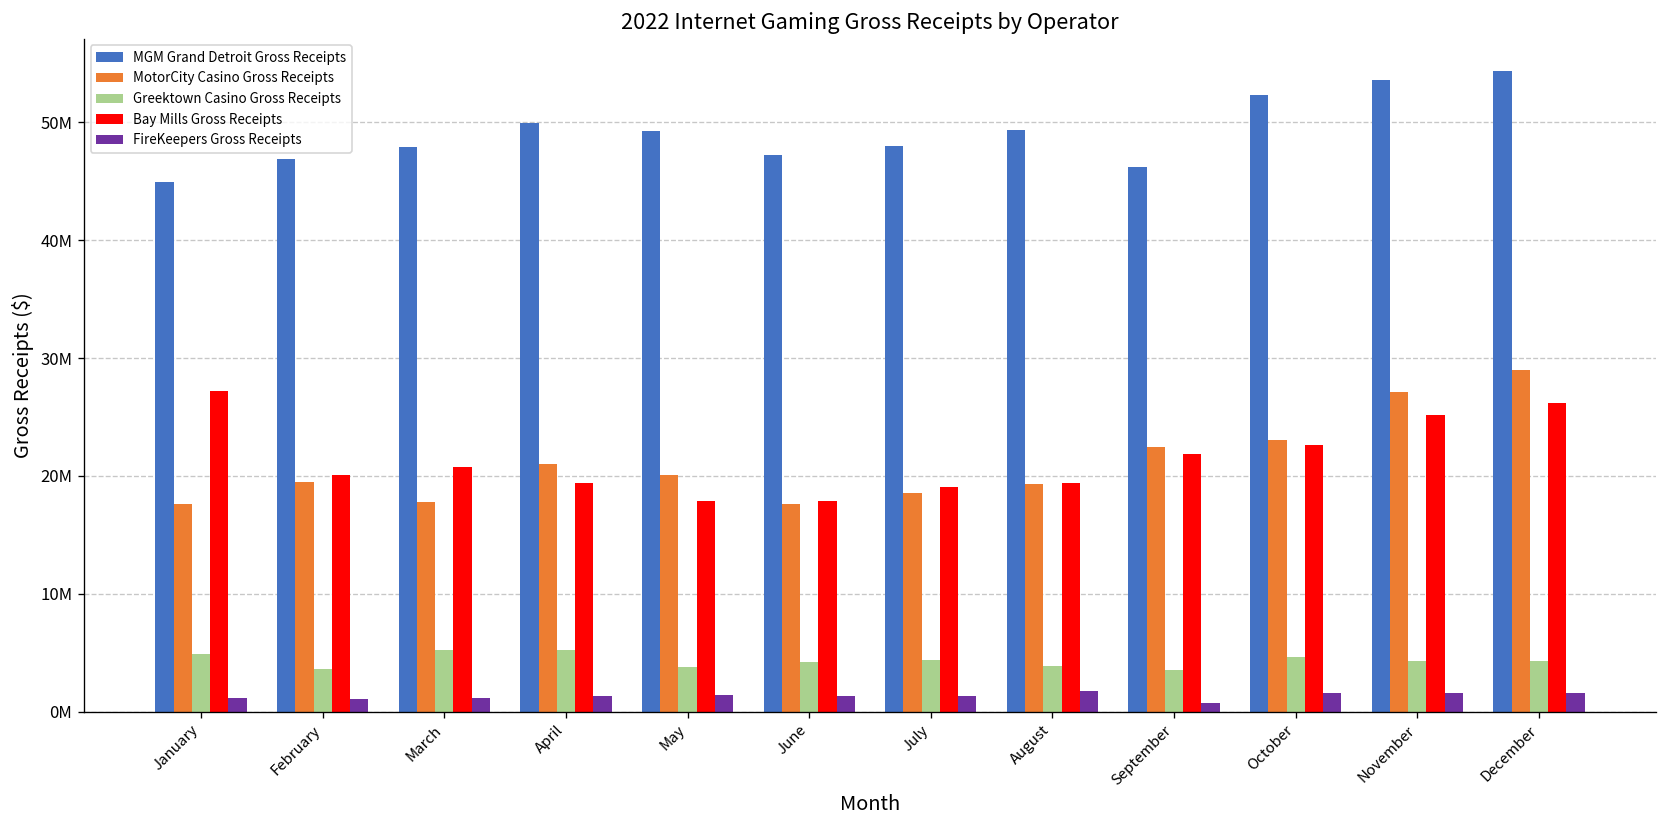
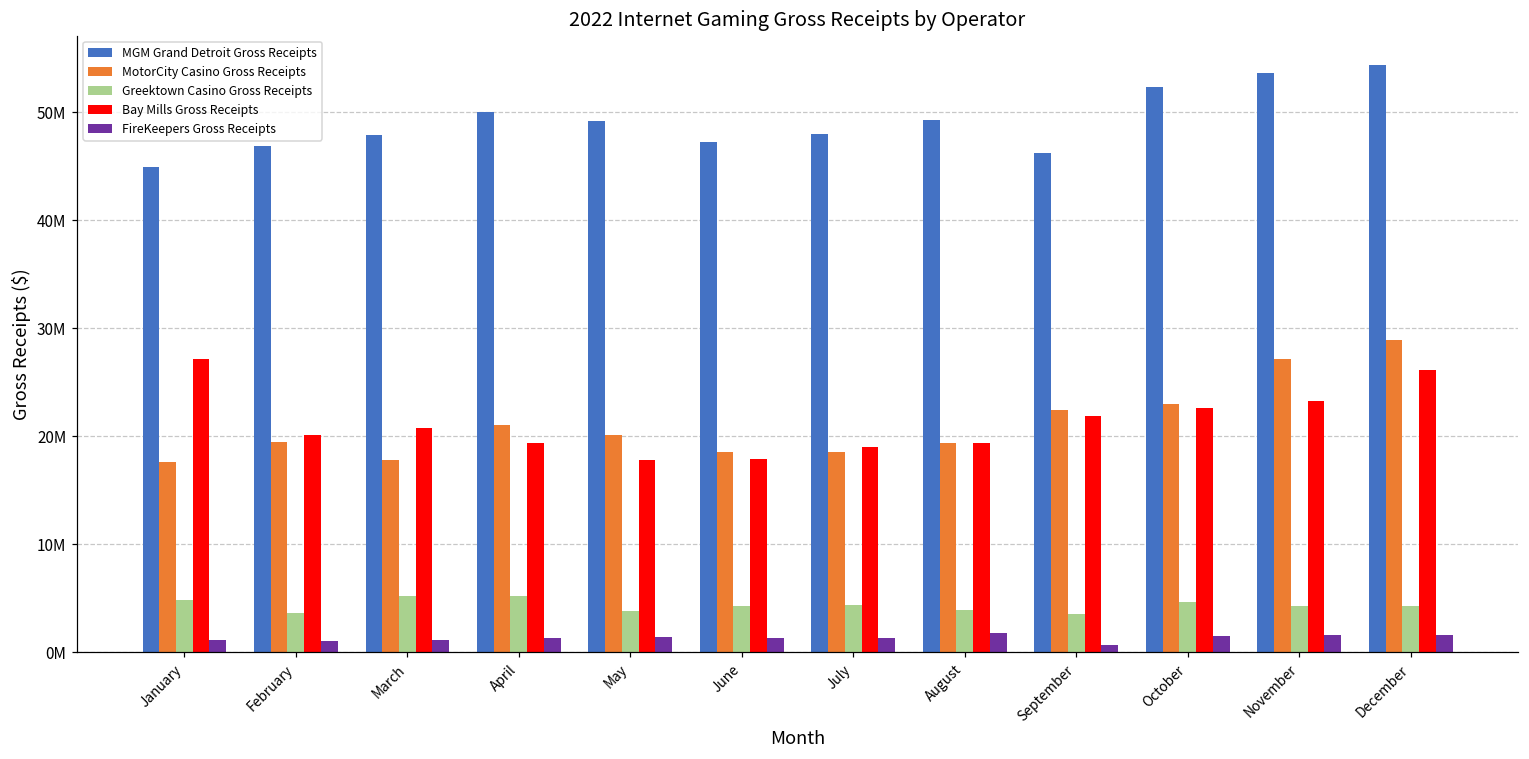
MotorCity Casino Gross Receipts, June: 18000000 -> 19000000
Bay Mills Gross Receipts, November: 25000000 -> 23000000
